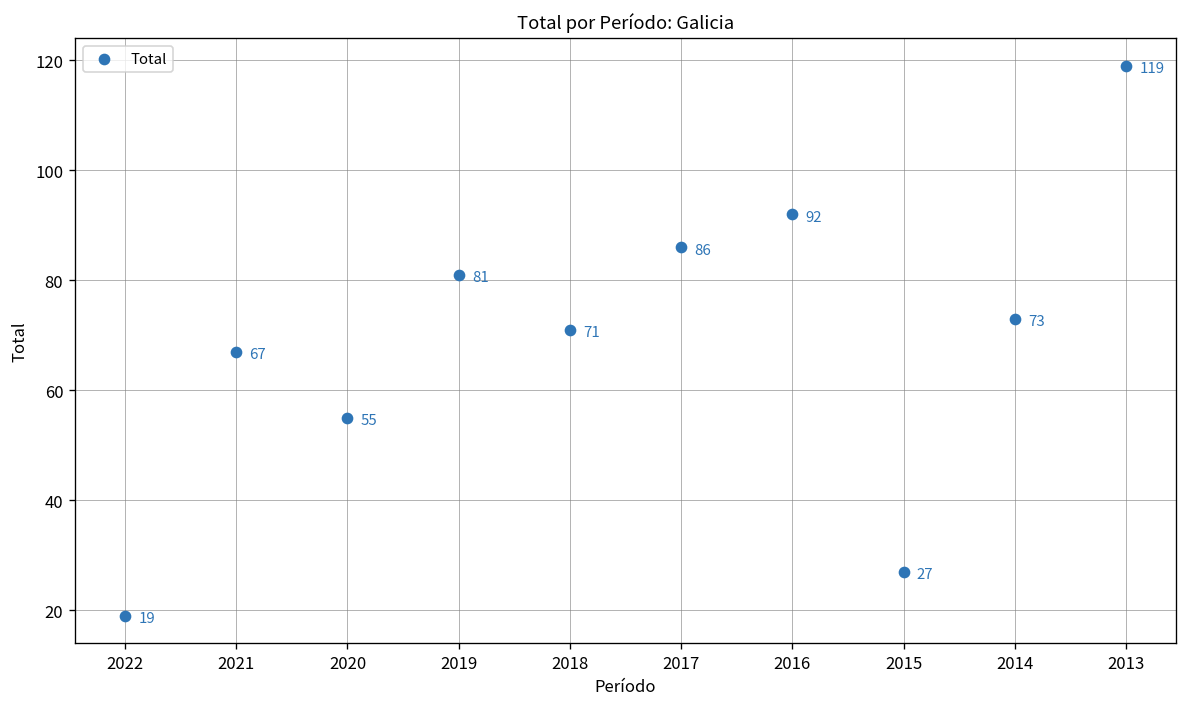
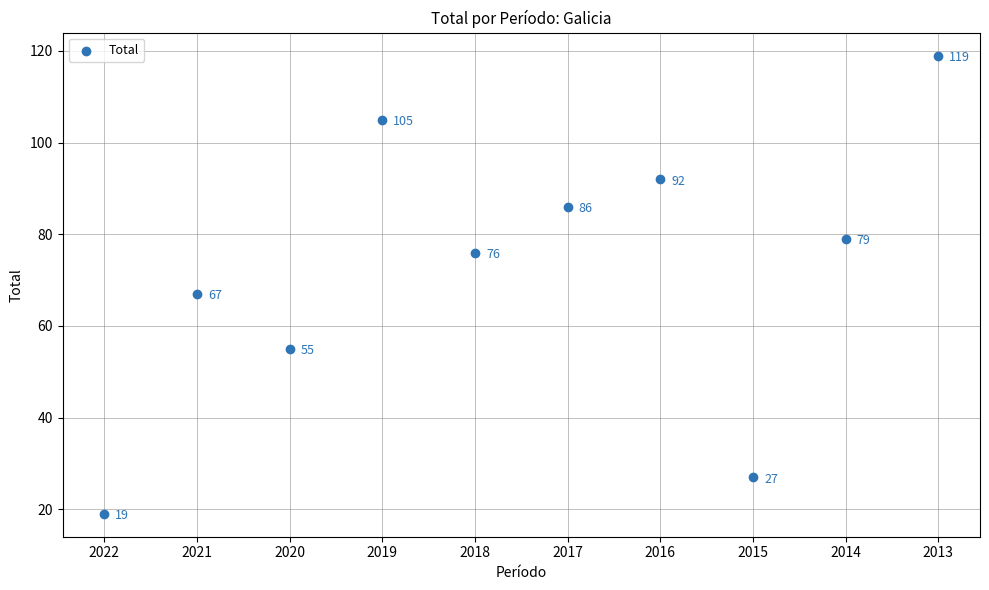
2019: 81 -> 105
2018: 71 -> 76
2014: 73 -> 79
